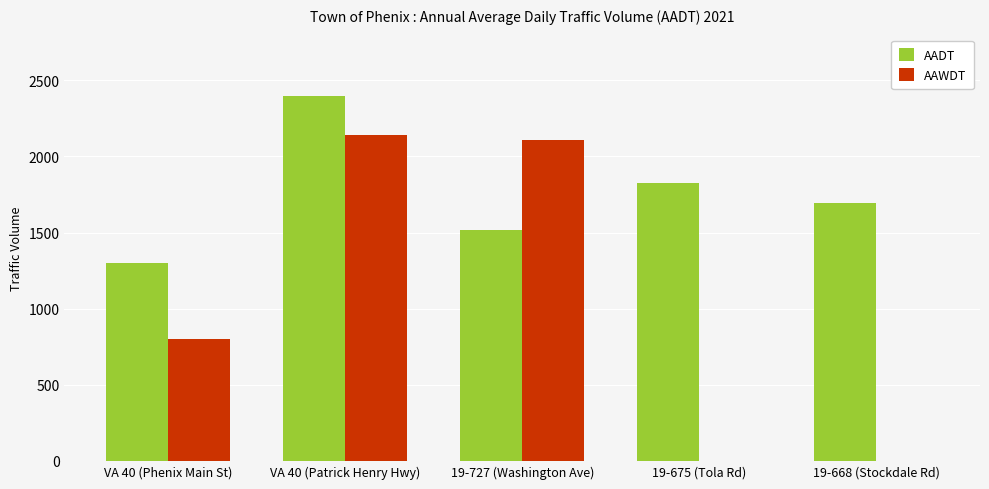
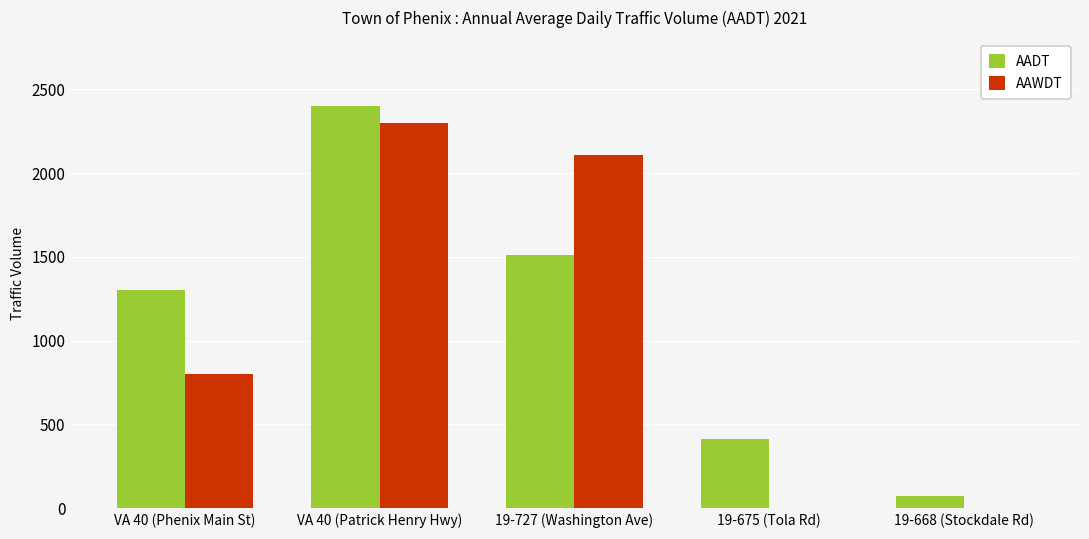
AAWDT, VA 40 (Patrick Henry Hwy): 2140 -> 2300
AADT, 19-675 (Tola Rd): 1830 -> 410
AADT, 19-668 (Stockdale Rd): 1690 -> 70
